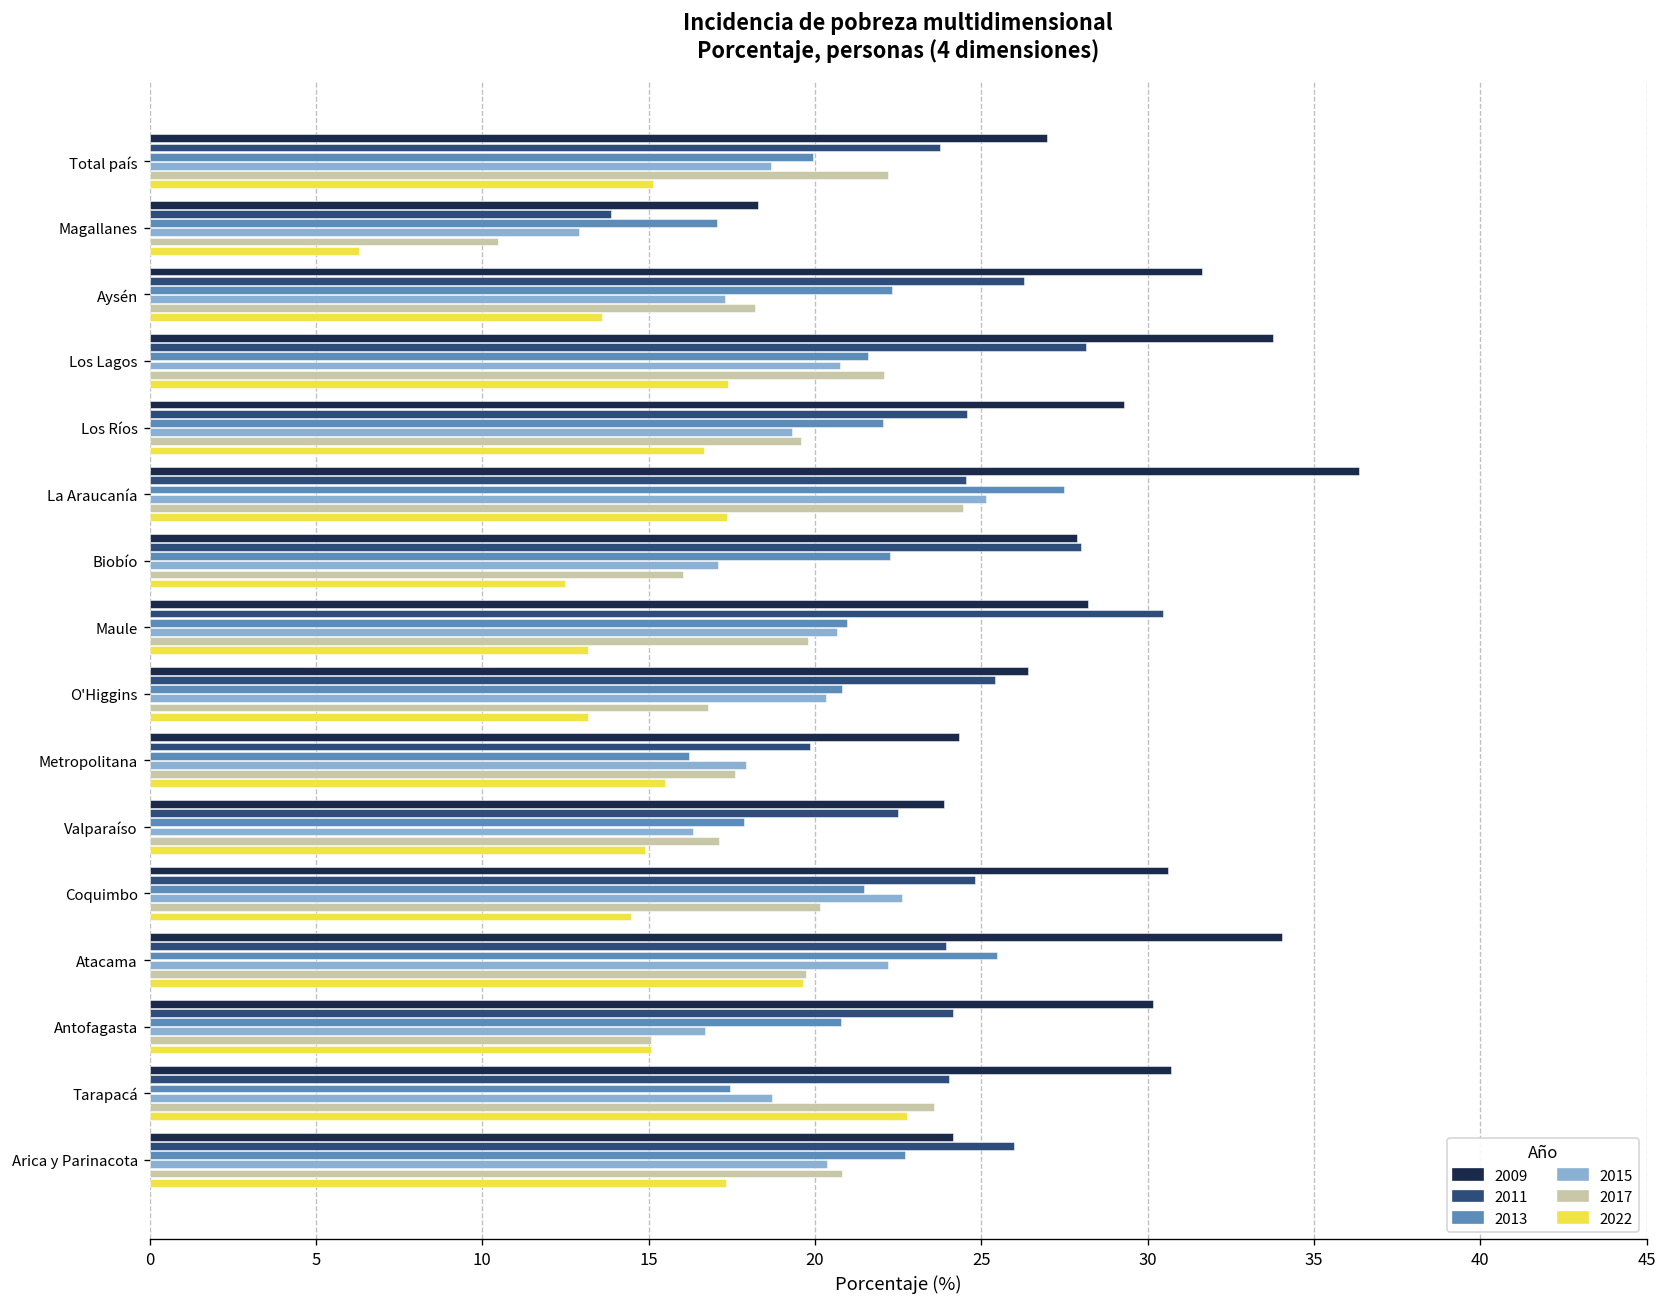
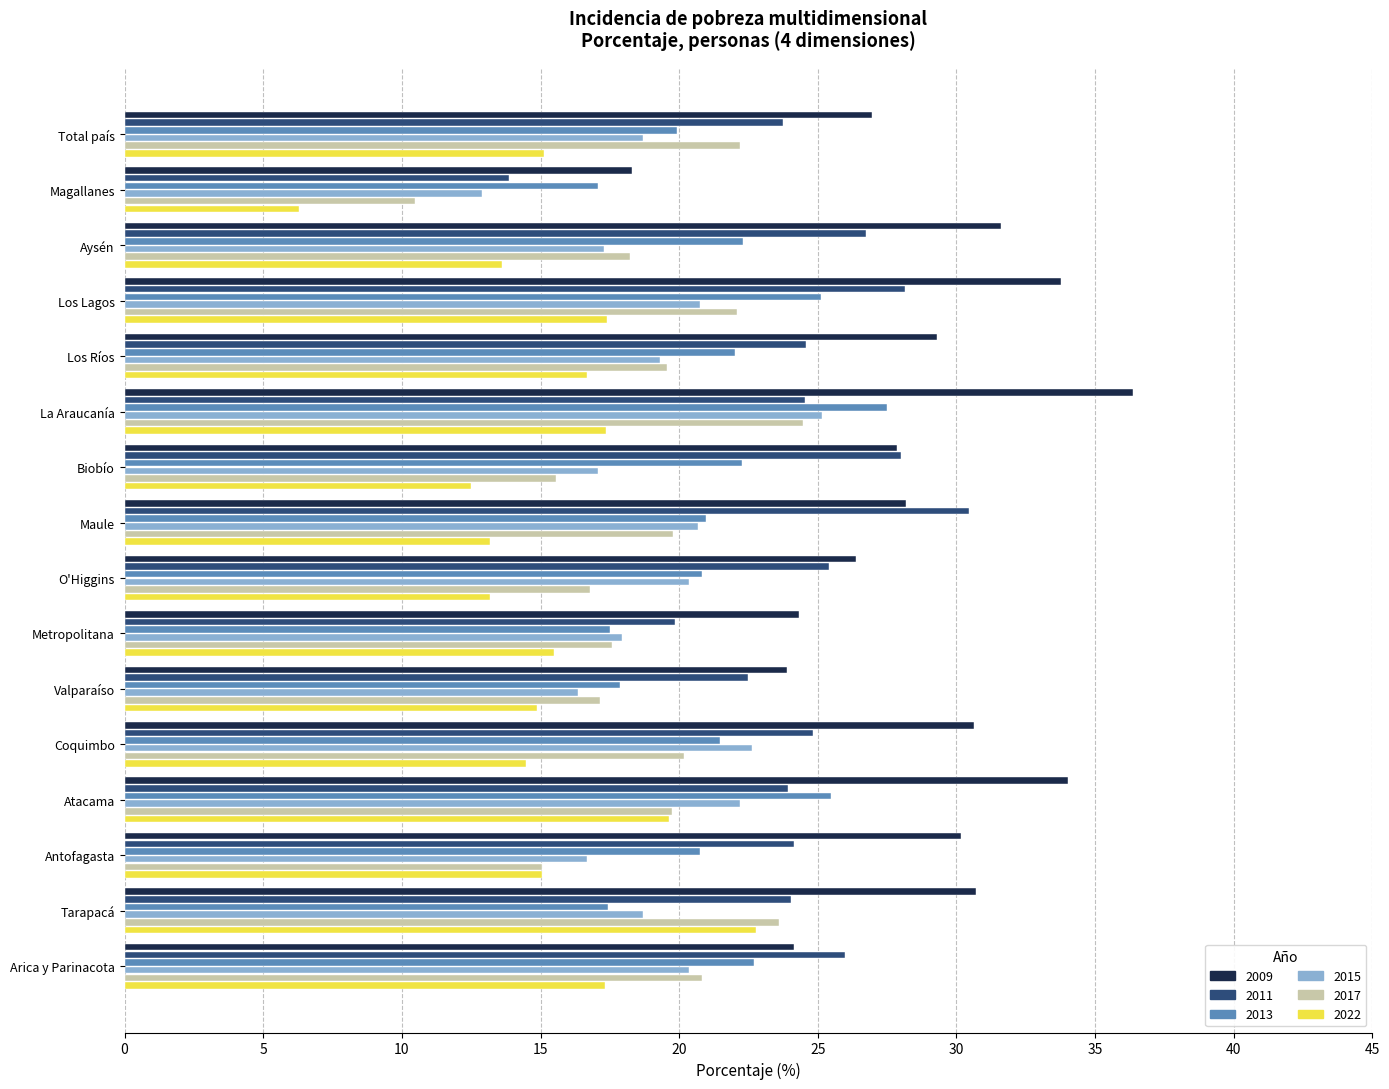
2011, Aysén: 26.3 -> 26.8
2013, Los Lagos: 21.6 -> 25.1
2017, Biobío: 16.0 -> 15.6
2013, Metropolitana: 16.2 -> 17.5
